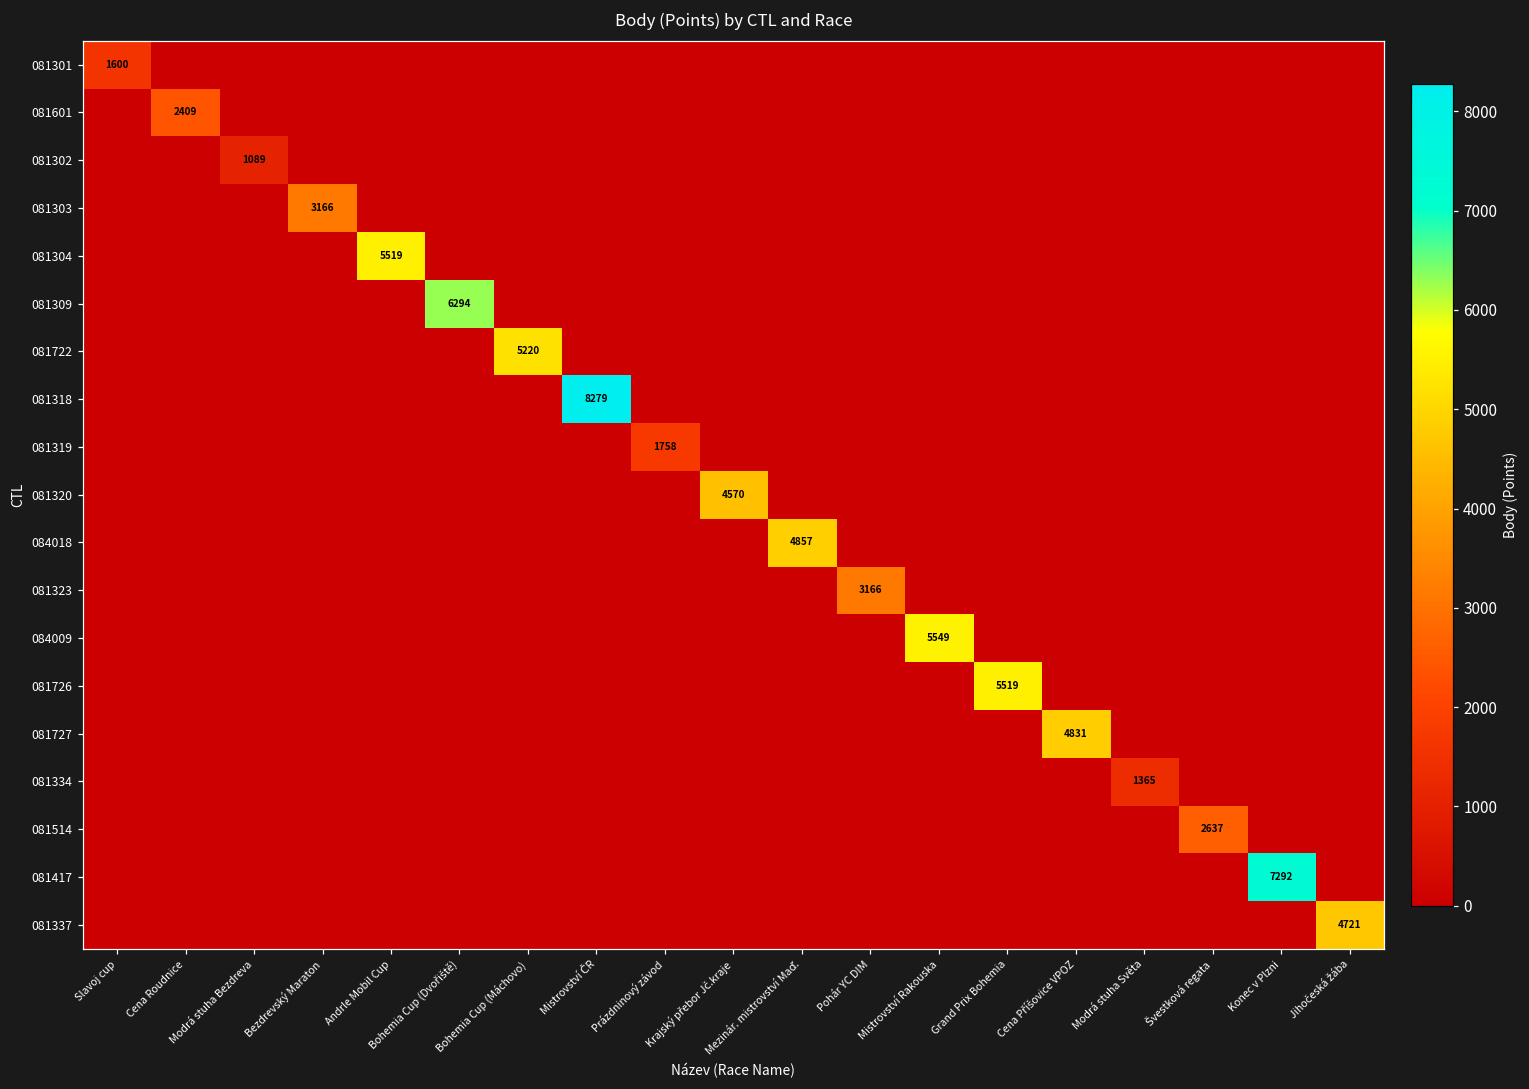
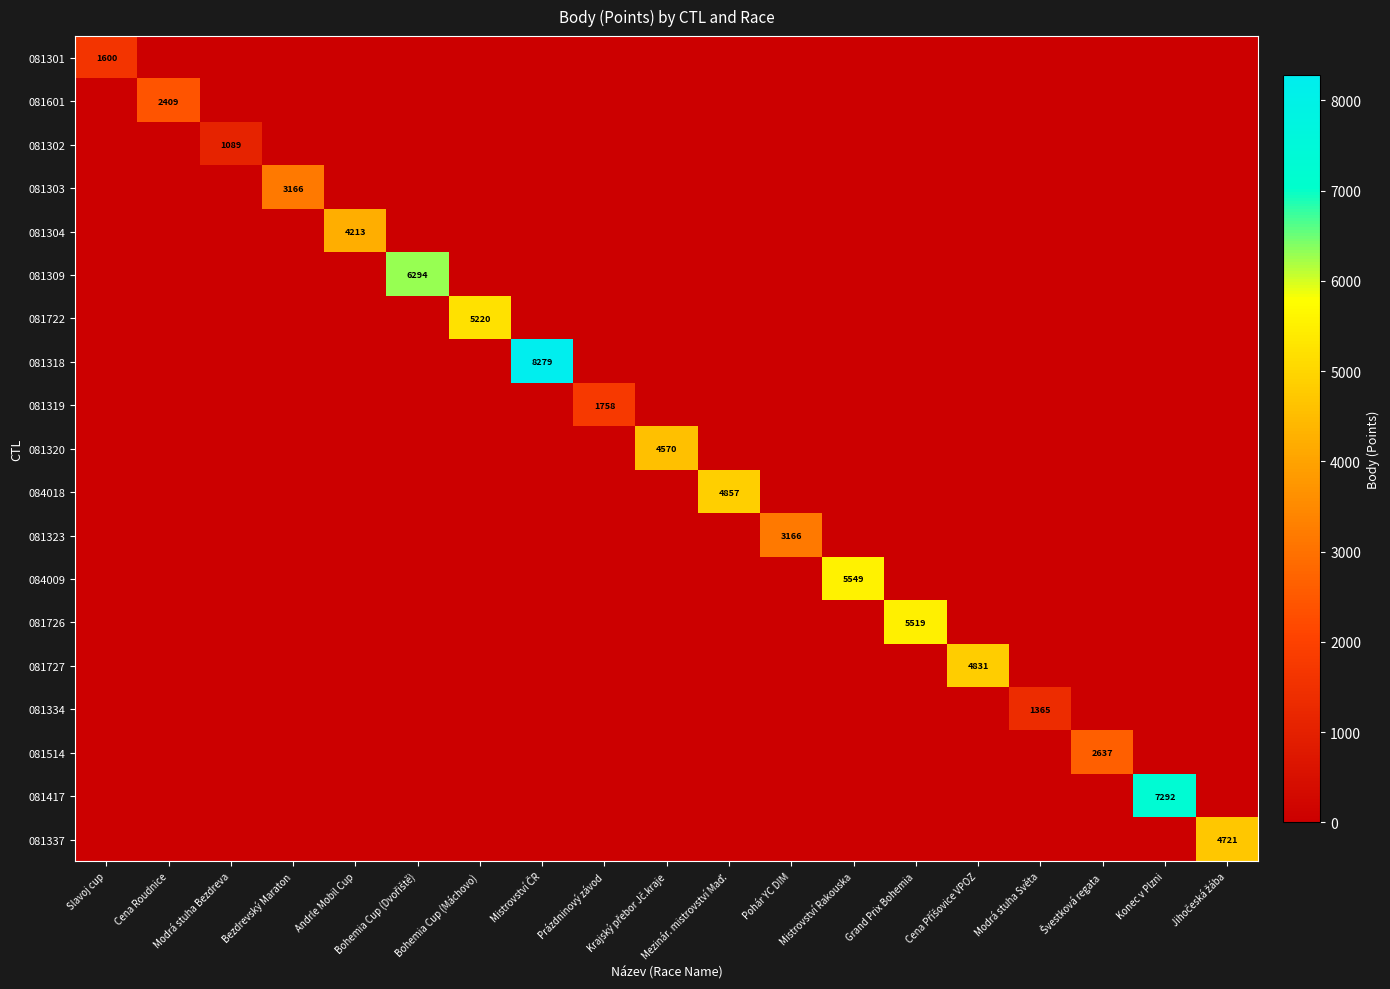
081304, Andrle Mobil Cup: 5519 -> 4213
